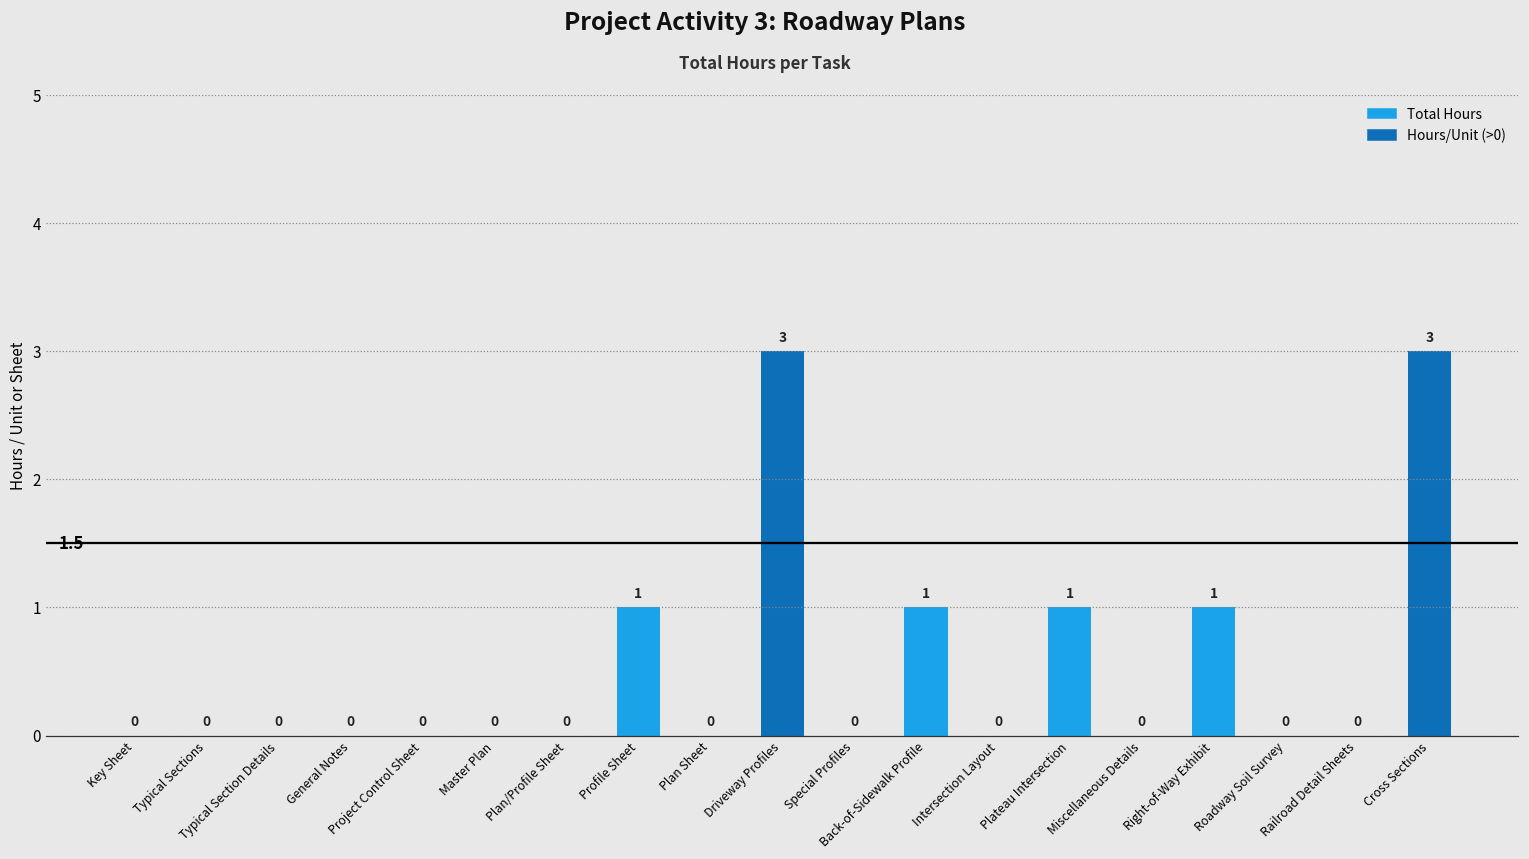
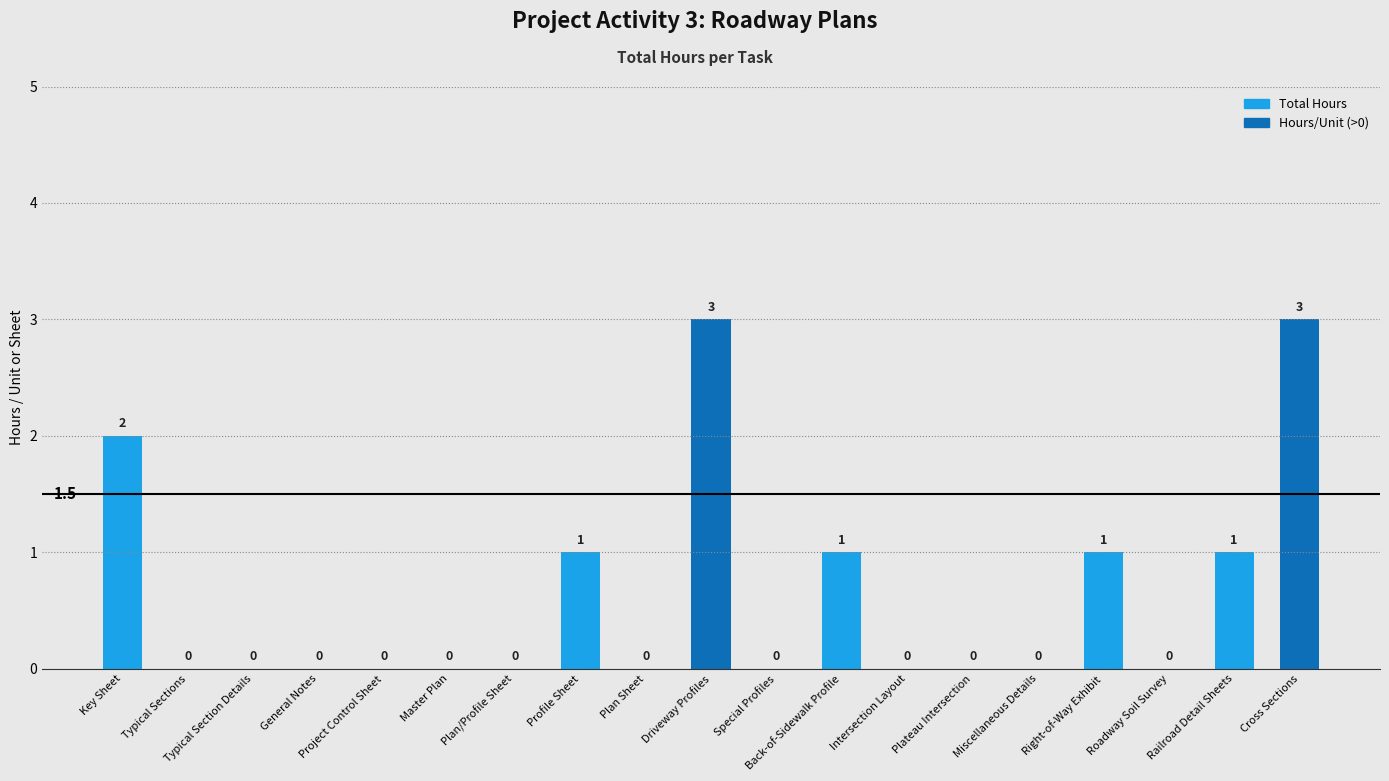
Key Sheet: 0 -> 2
Plateau Intersection: 1 -> 0
Railroad Detail Sheets: 0 -> 1
